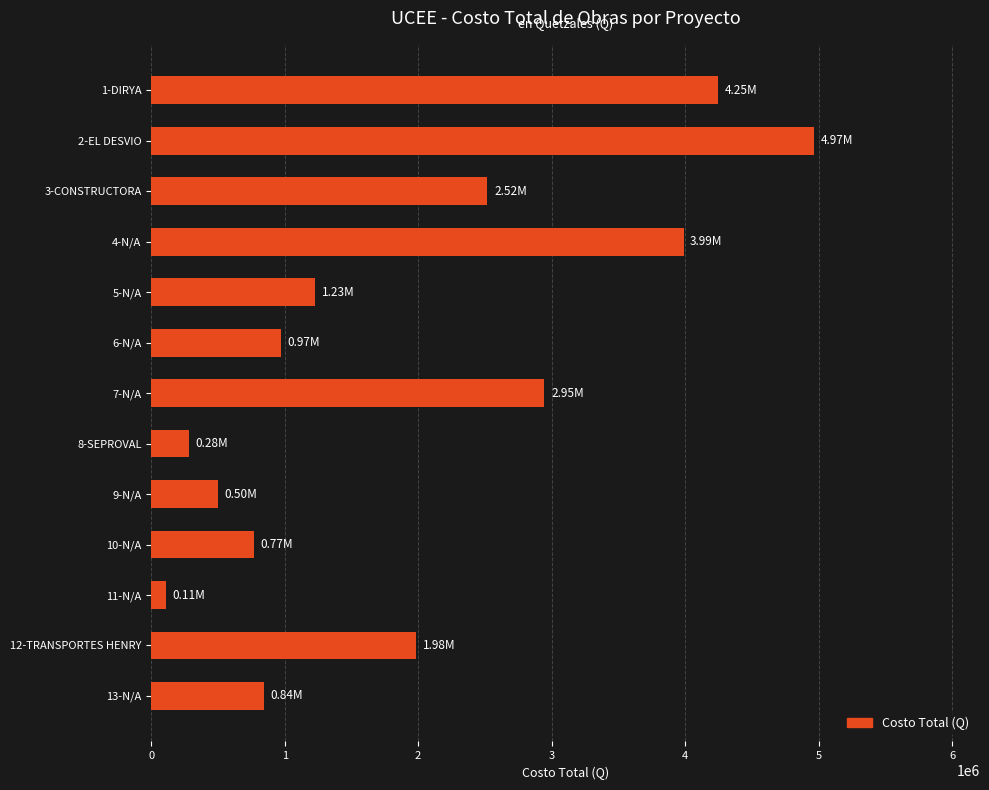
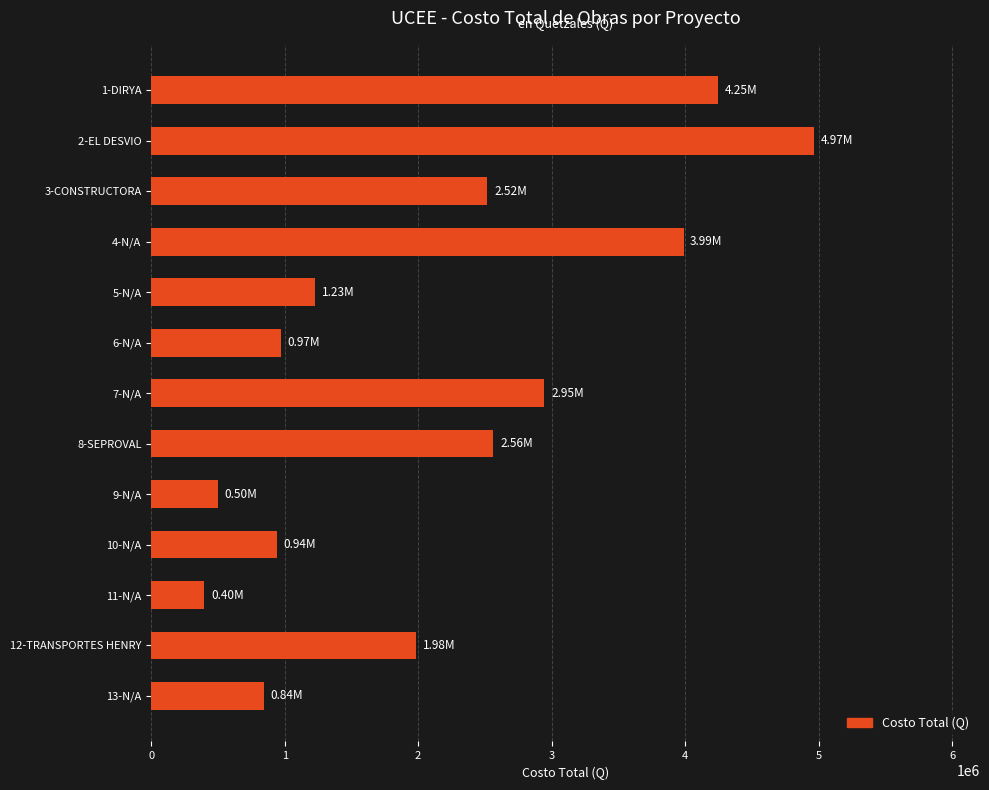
8-SEPROVAL: 0.28M -> 2.56M
10-N/A: 0.77M -> 0.94M
11-N/A: 0.11M -> 0.40M
